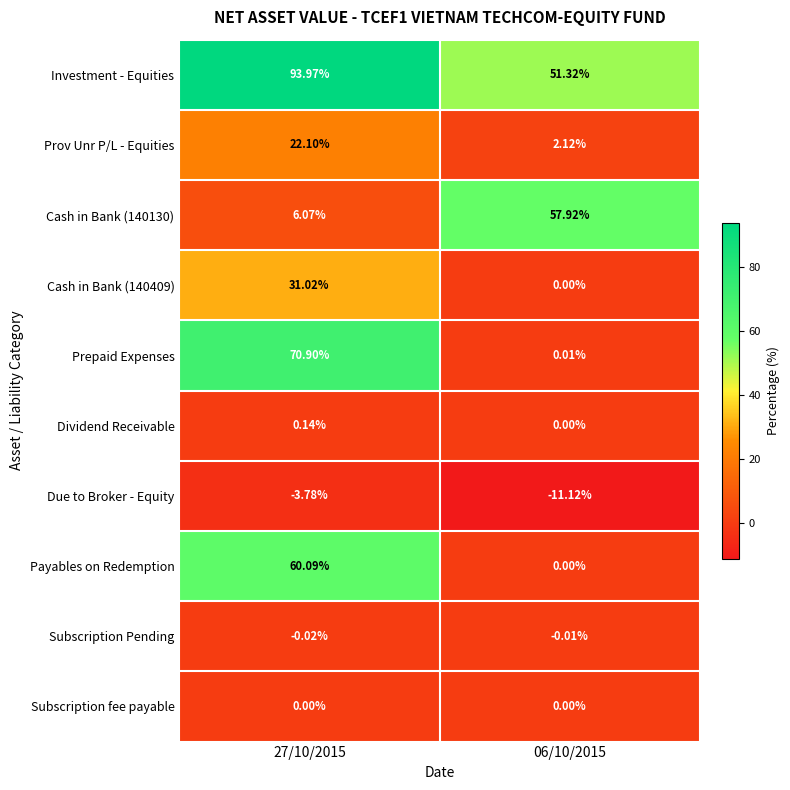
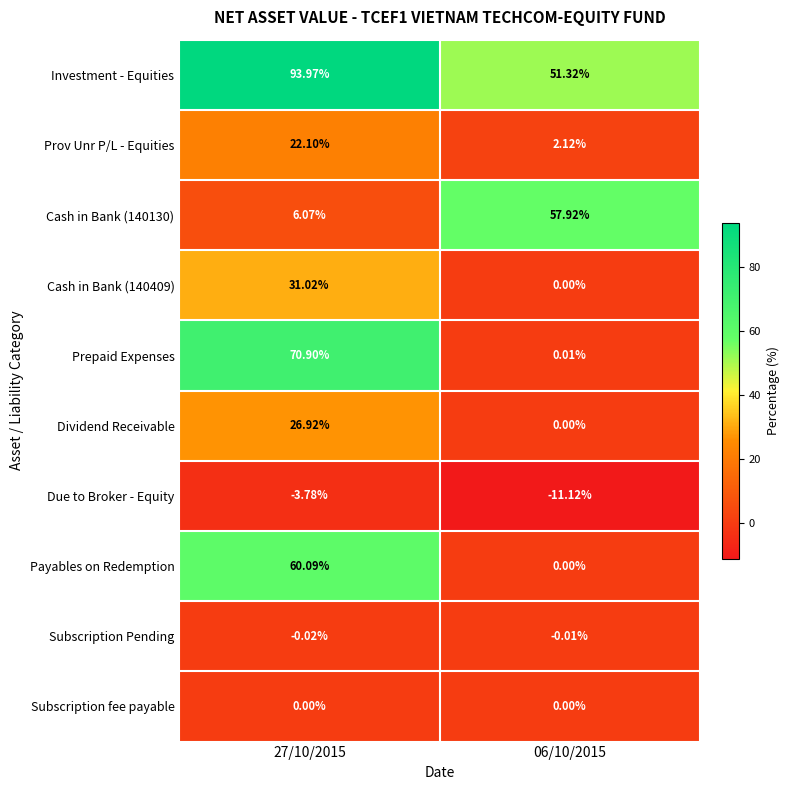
Dividend Receivable, 27/10/2015: 0.14% -> 26.92%
